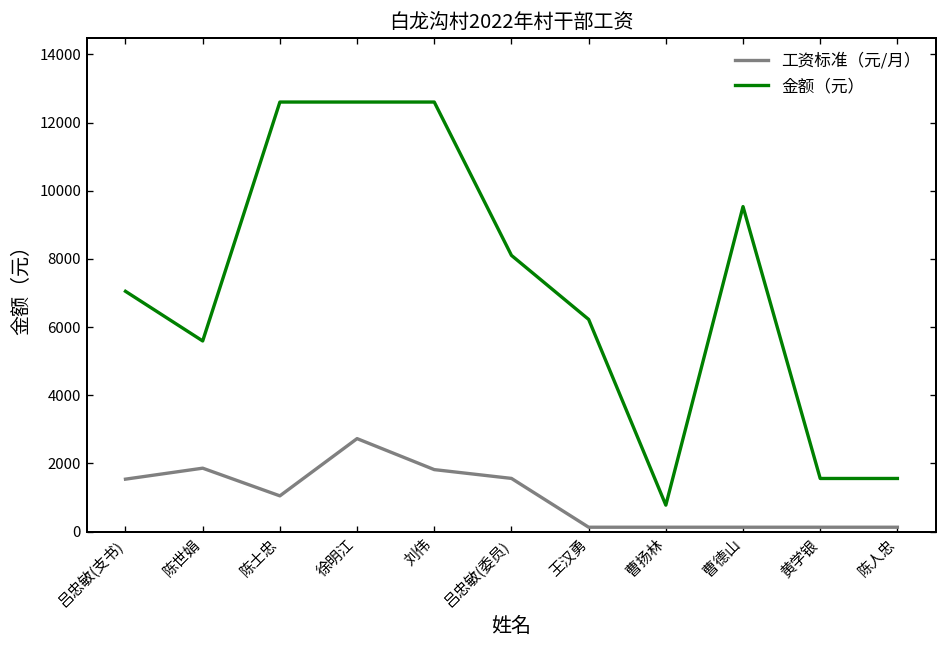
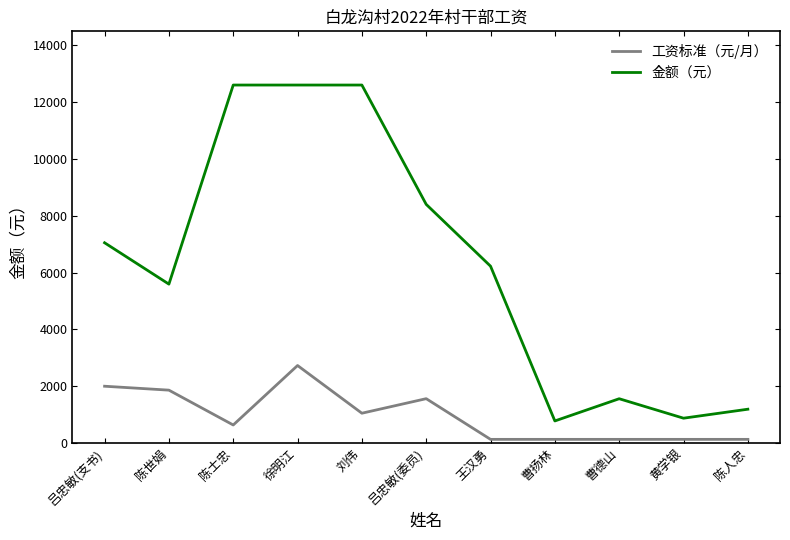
工资标准（元/月）, 吕忠敏(支书): 1500 -> 2000
工资标准（元/月）, 陈士忠: 1100 -> 600
工资标准（元/月）, 刘伟: 1800 -> 1100
金额（元）, 吕忠敏(委员): 8100 -> 8400
金额（元）, 曹德山: 9500 -> 1600
金额（元）, 黄学银: 1600 -> 900
金额（元）, 陈人忠: 1600 -> 1200
